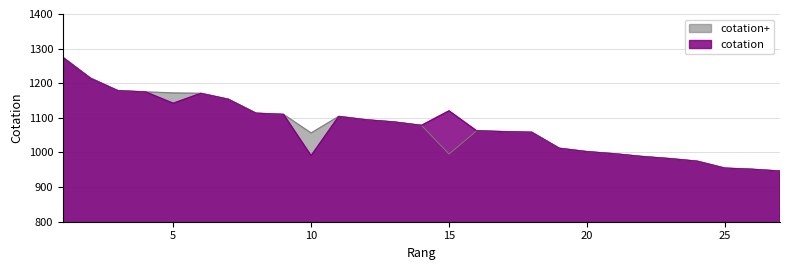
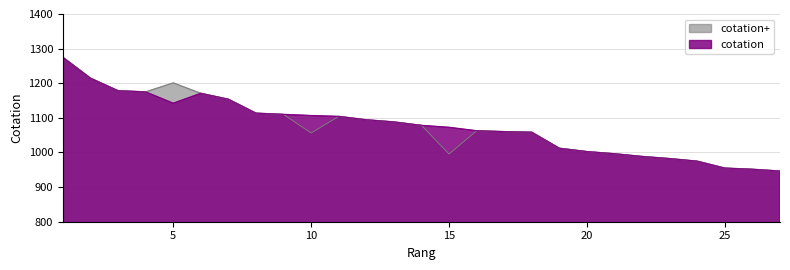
cotation+, 5: 1170 -> 1200
cotation, 10: 990 -> 1110
cotation, 15: 1120 -> 1070
